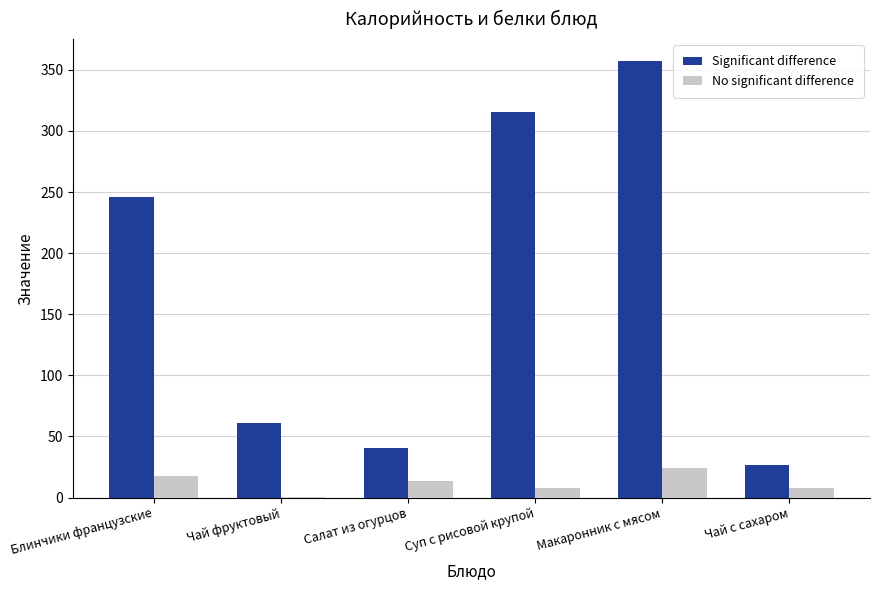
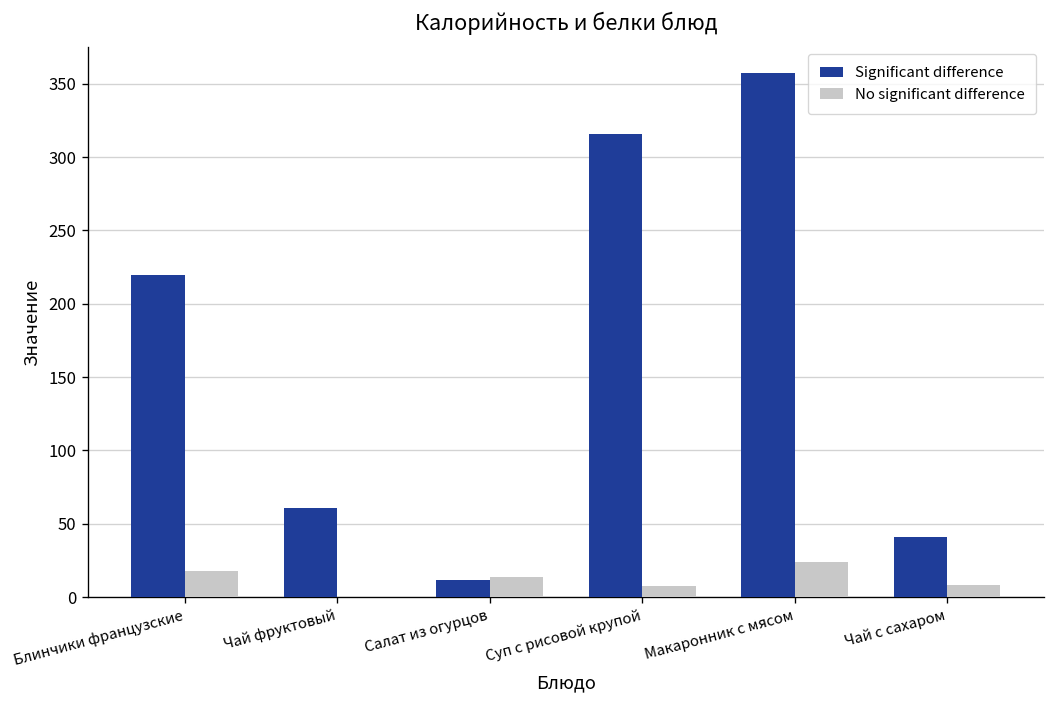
Significant difference, Блинчики французские: 246 -> 220
Significant difference, Салат из огурцов: 41 -> 11
Significant difference, Чай с сахаром: 27 -> 41
